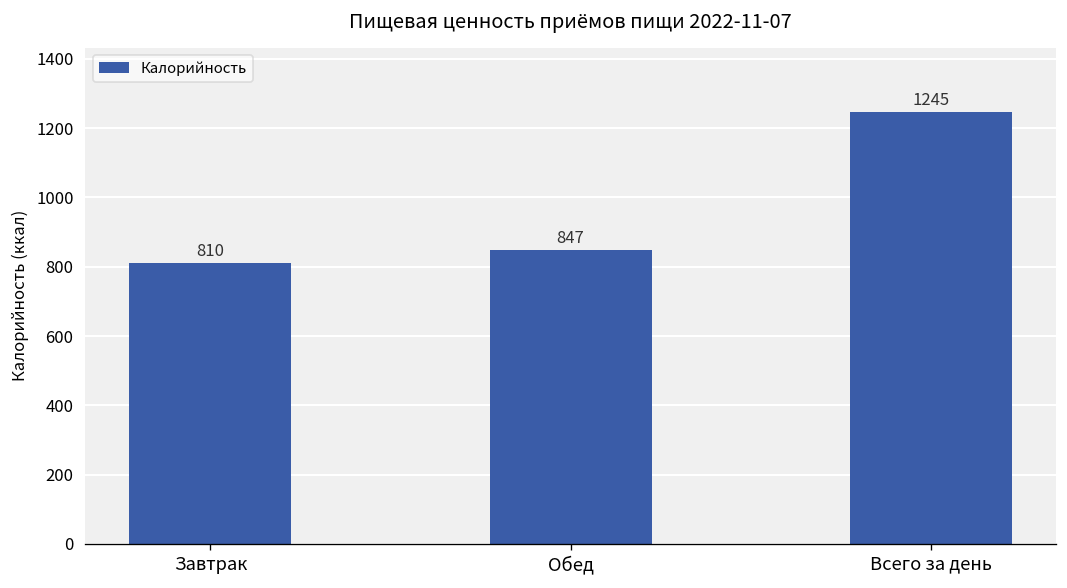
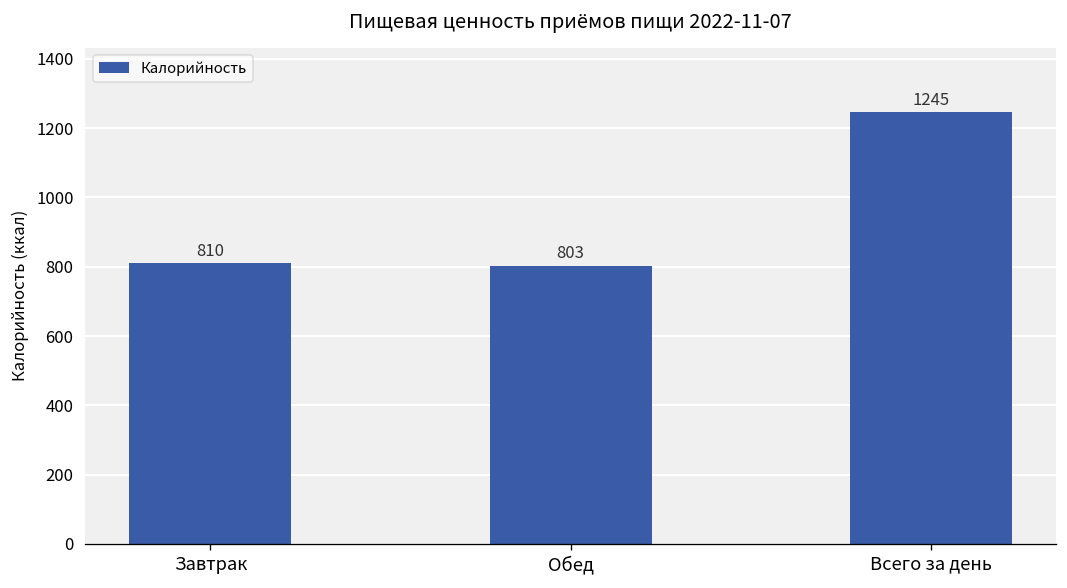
Обед: 847 -> 803
